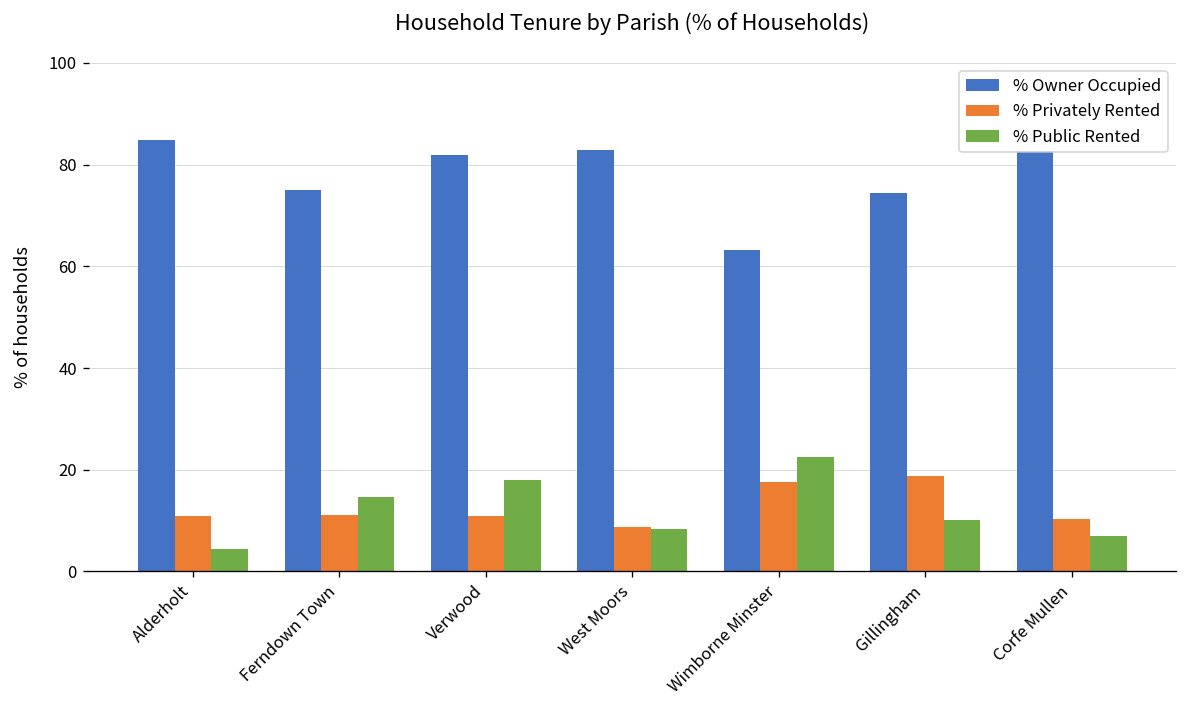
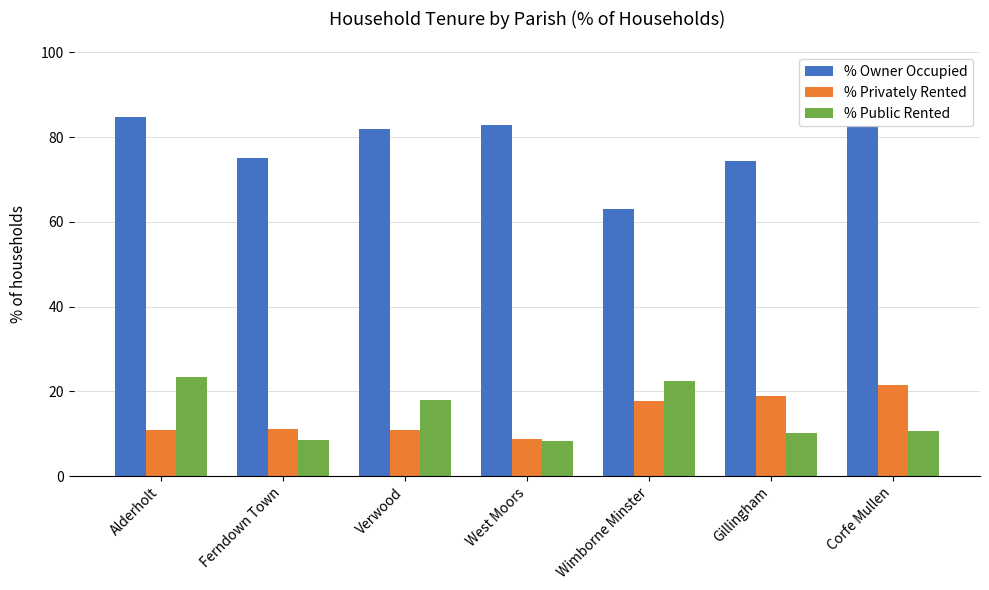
% Public Rented, Alderholt: 4 -> 24
% Public Rented, Ferndown Town: 15 -> 9
% Privately Rented, Corfe Mullen: 10 -> 21
% Public Rented, Corfe Mullen: 7 -> 11
